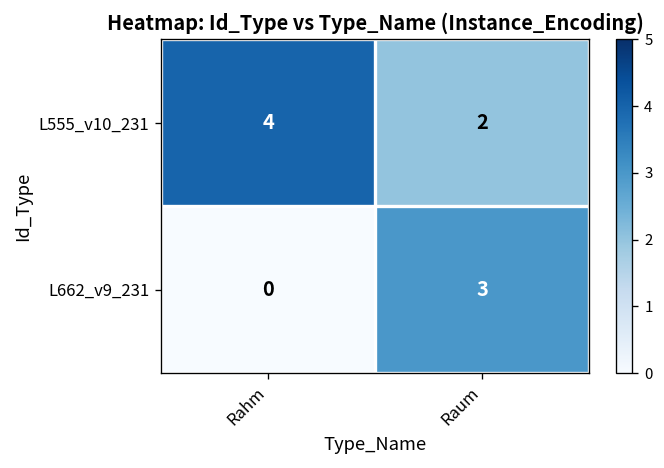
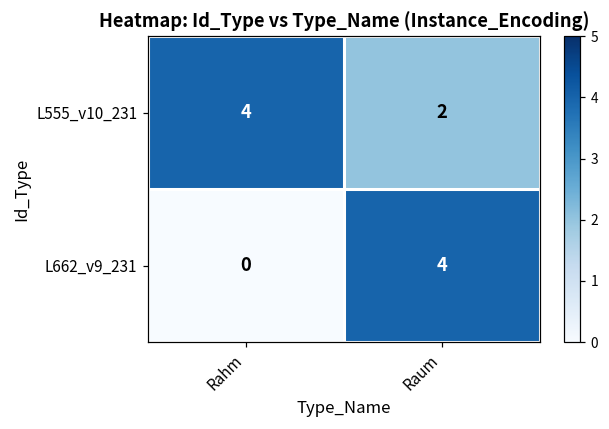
L662_v9_231, Raum: 3 -> 4
